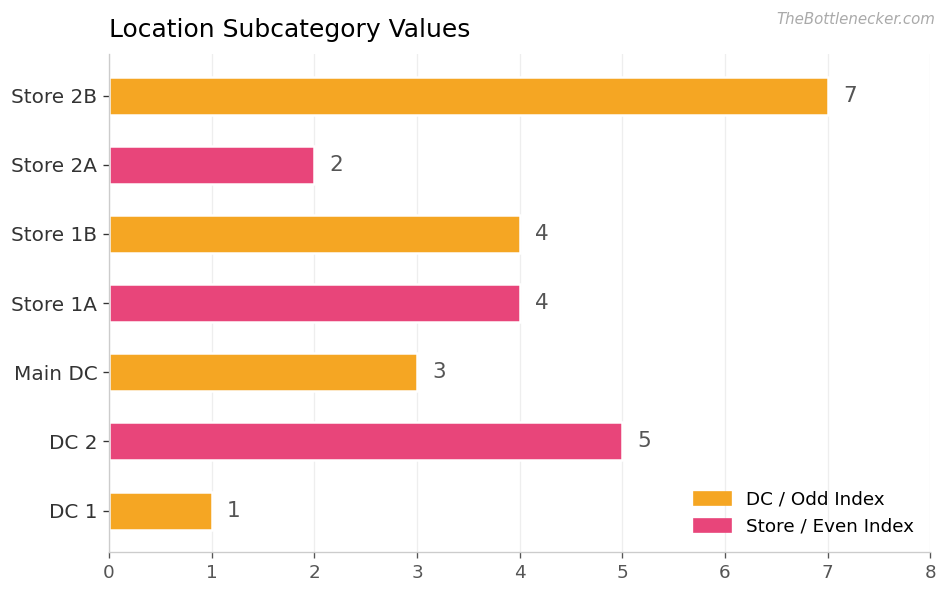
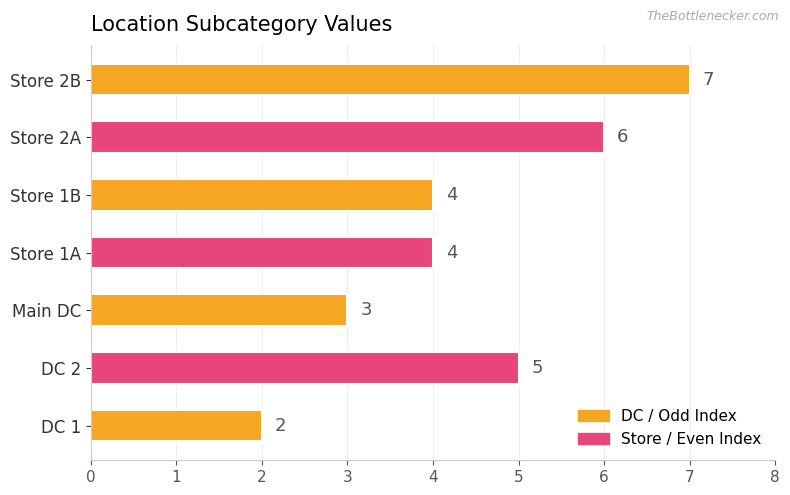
Store 2A: 2 -> 6
DC 1: 1 -> 2
